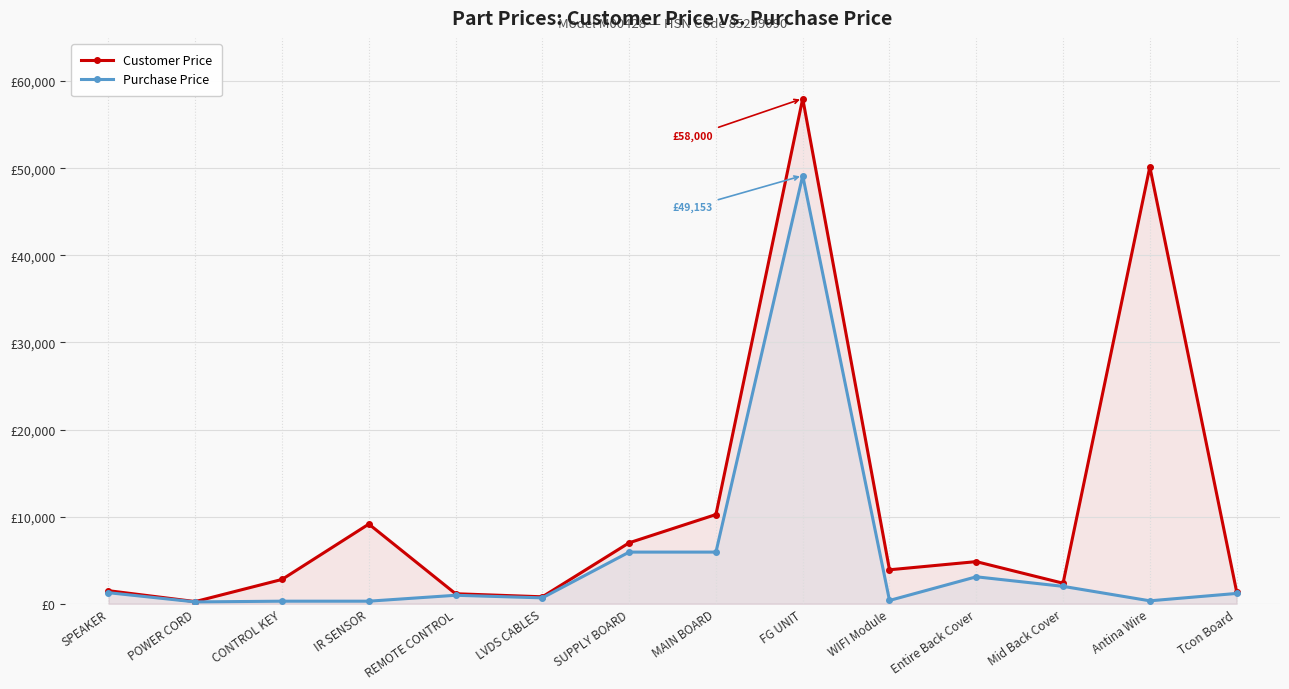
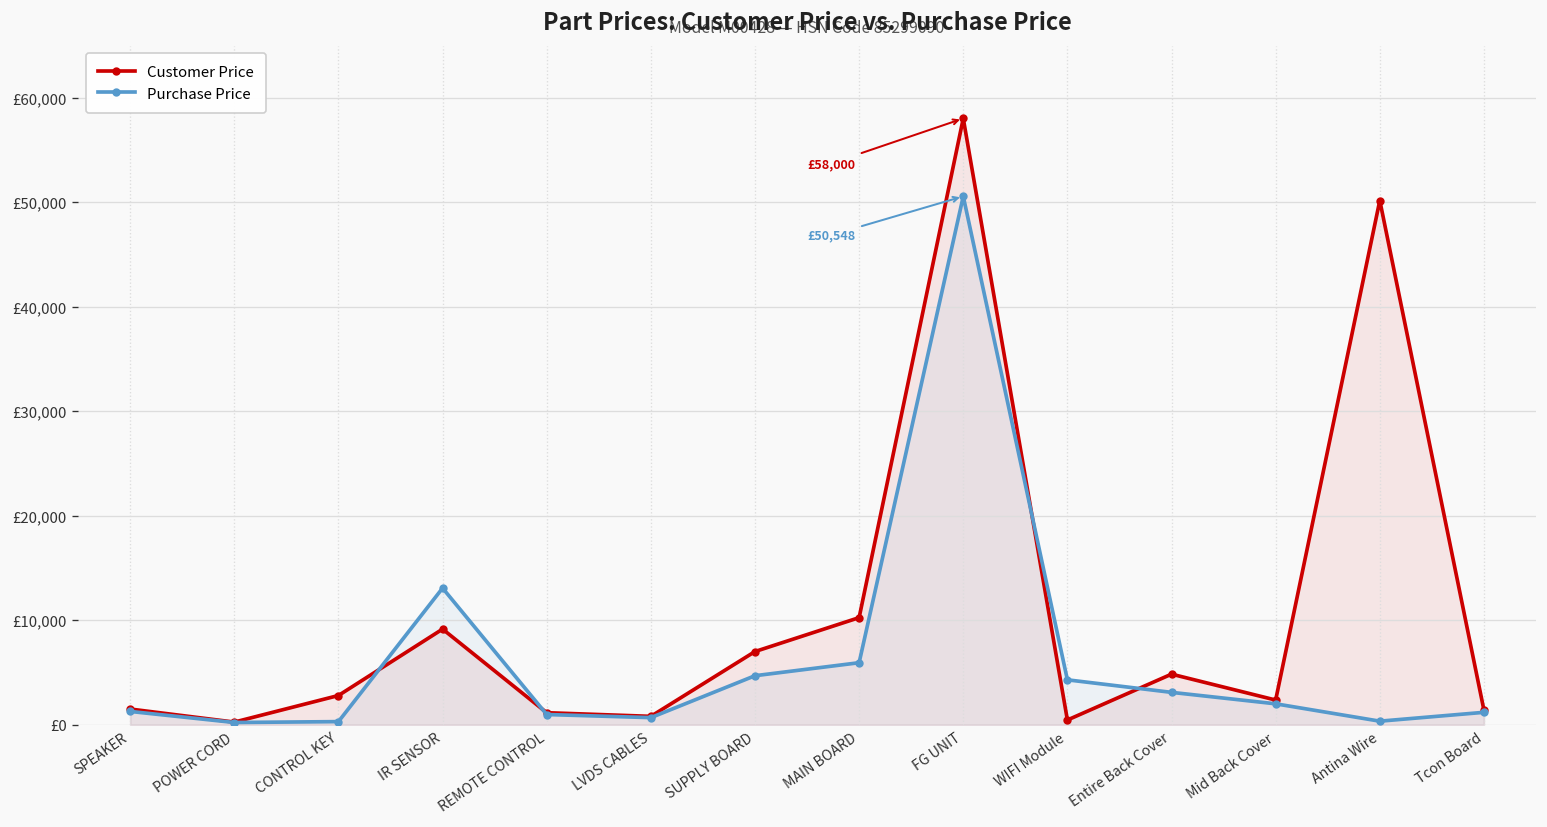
Purchase Price, IR SENSOR: £0 -> £13,000
Purchase Price, SUPPLY BOARD: £6,000 -> £5,000
Purchase Price, FG UNIT: £49,153 -> £50,548
Customer Price, WIFI Module: £4,000 -> £0
Purchase Price, WIFI Module: £0 -> £4,000
